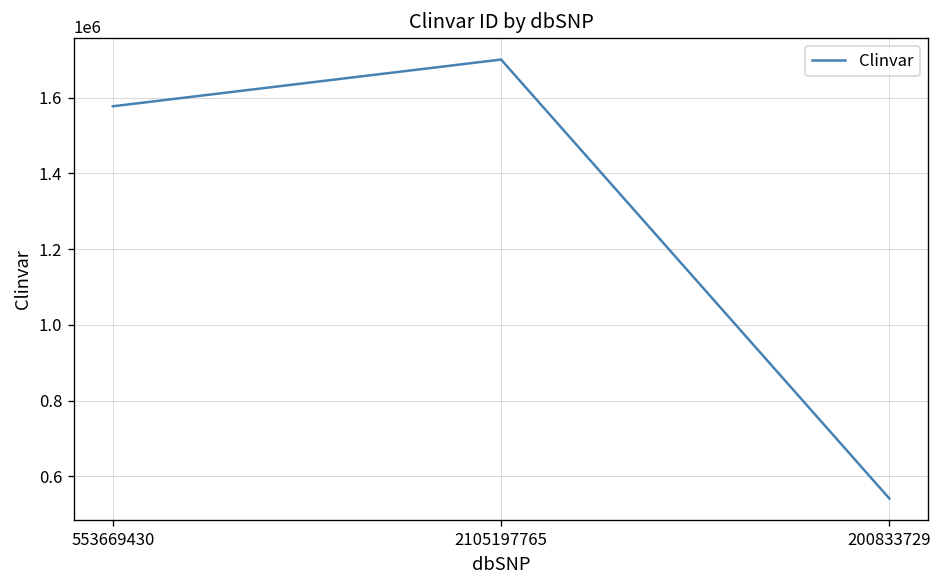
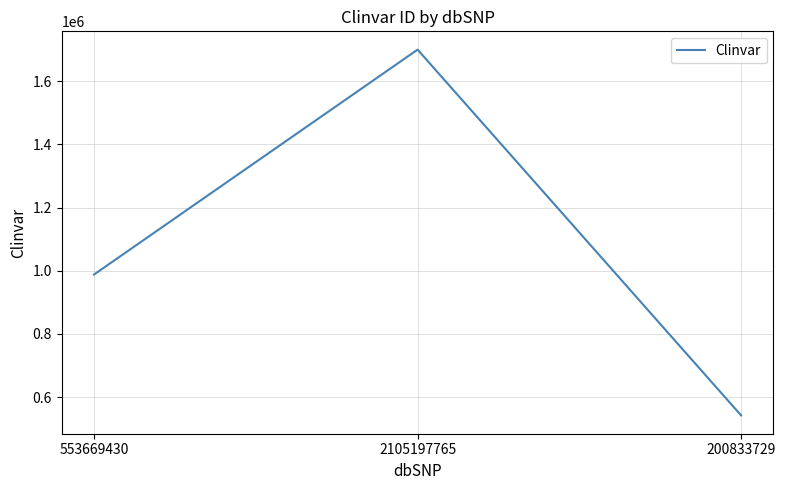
553669430: 1580000 -> 990000
